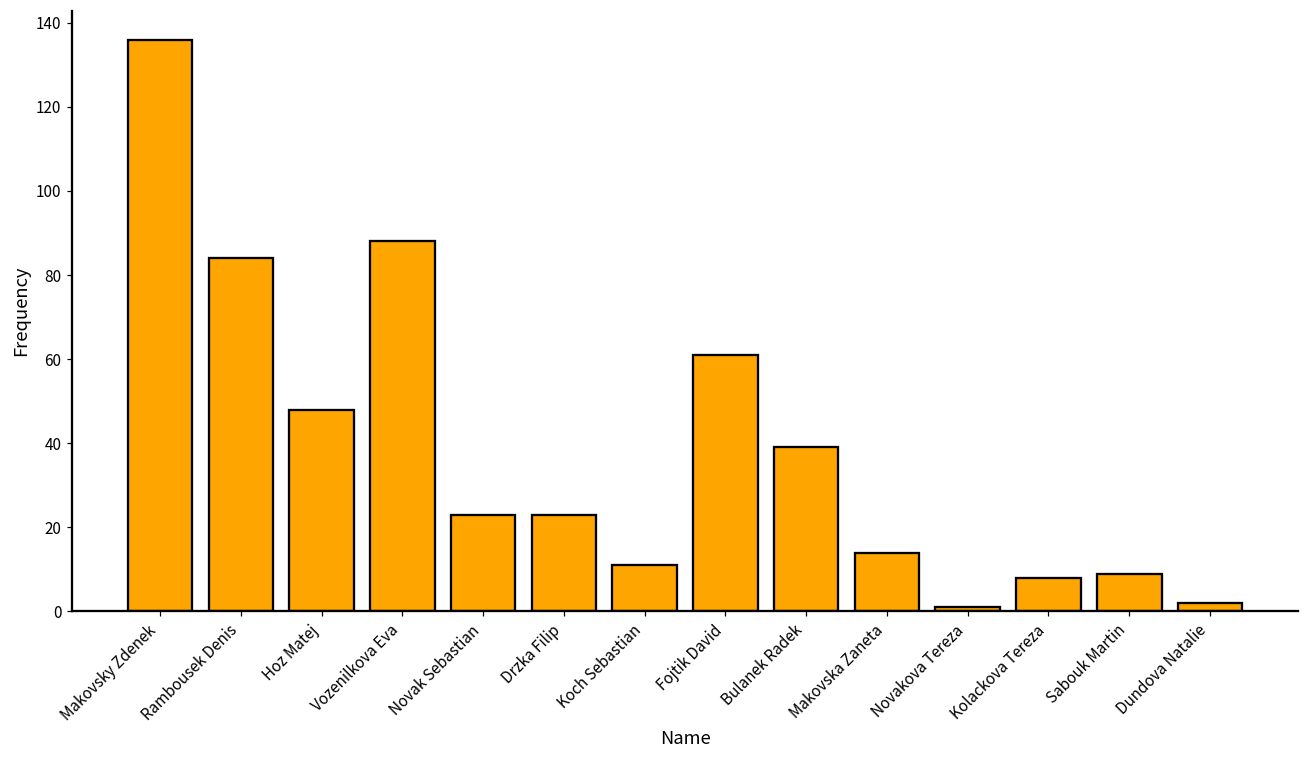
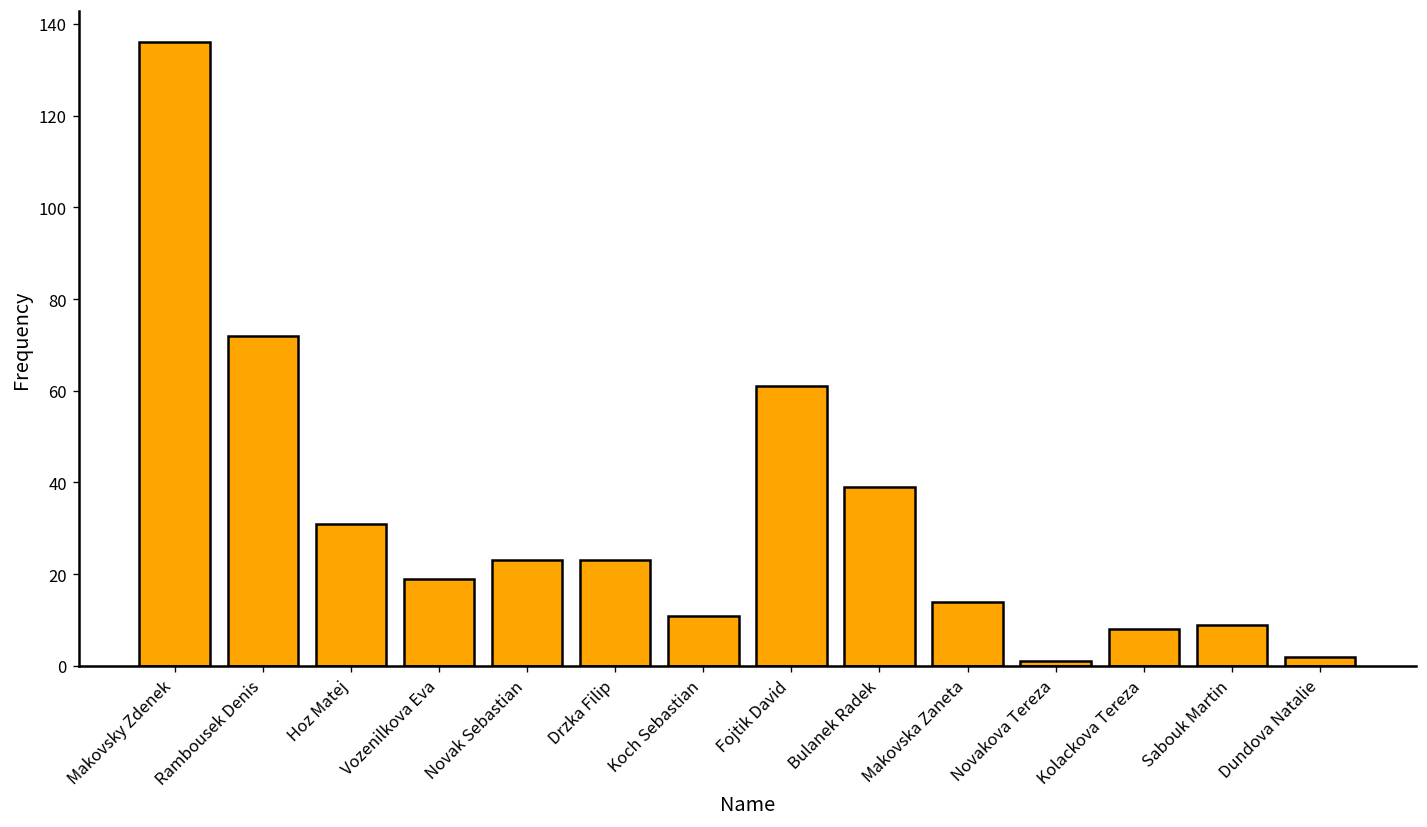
Rambousek Denis: 84 -> 72
Hoz Matej: 48 -> 31
Vozenilkova Eva: 88 -> 19
